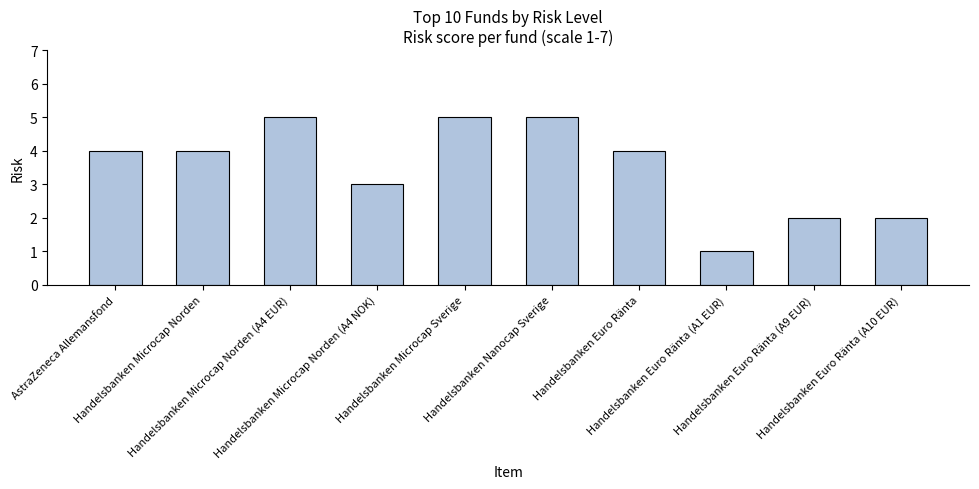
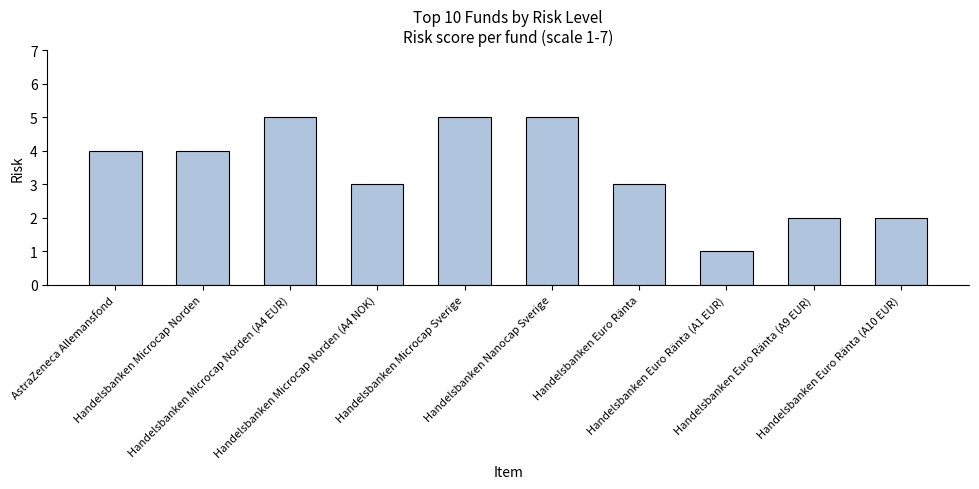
Handelsbanken Euro Ränta: 4 -> 3
